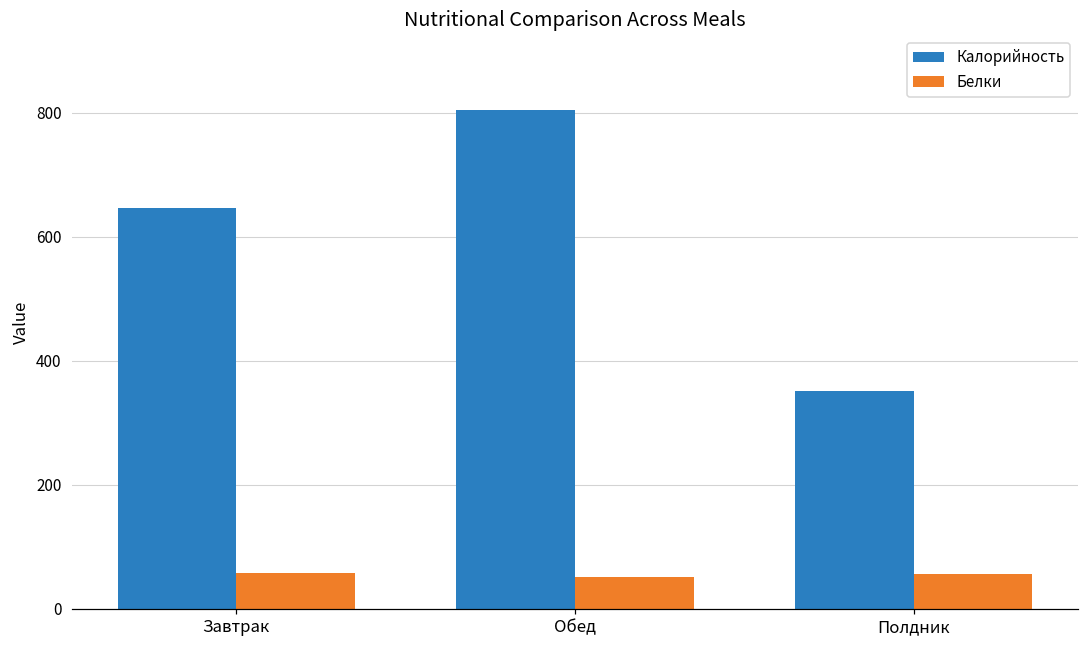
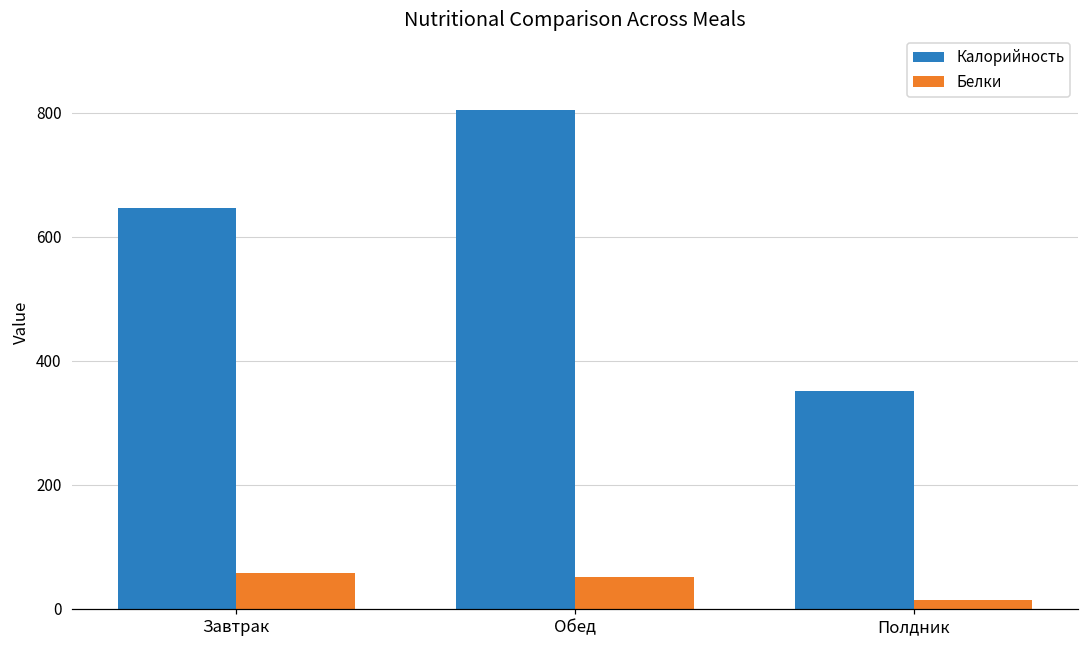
Белки, Полдник: 60 -> 10
